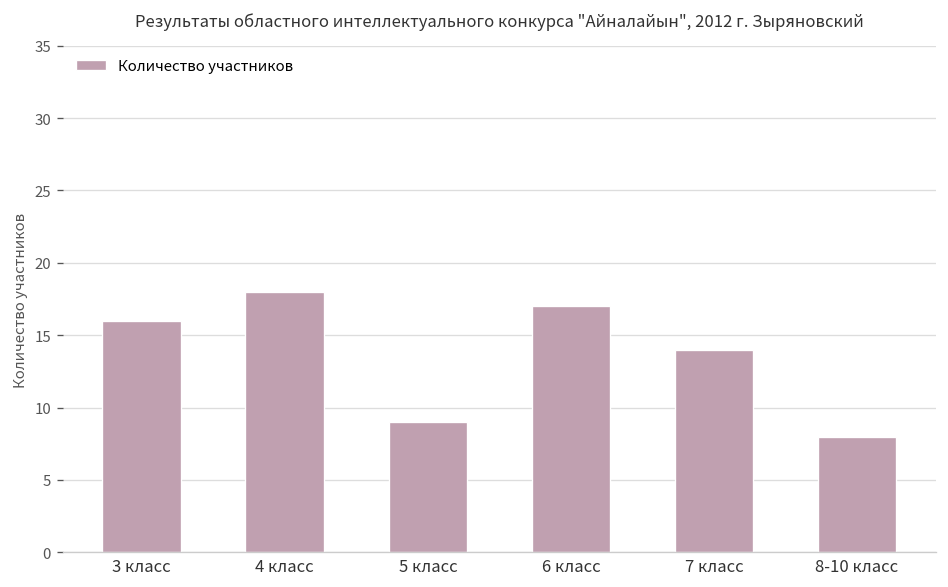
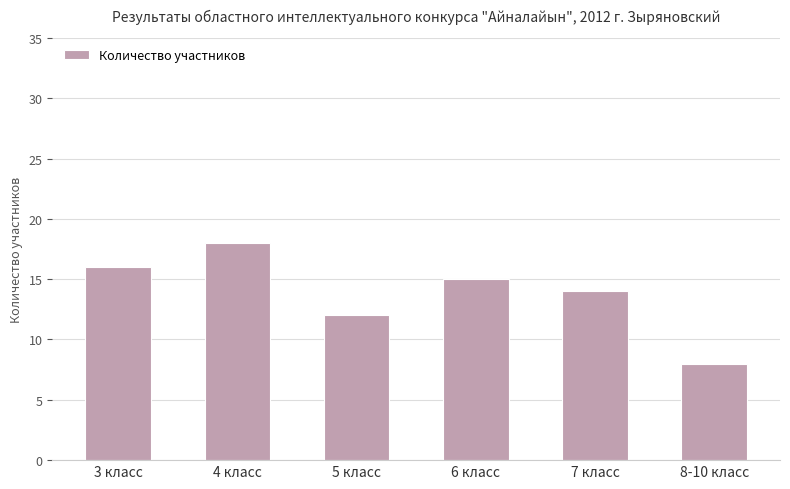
5 класс: 9 -> 12
6 класс: 17 -> 15
